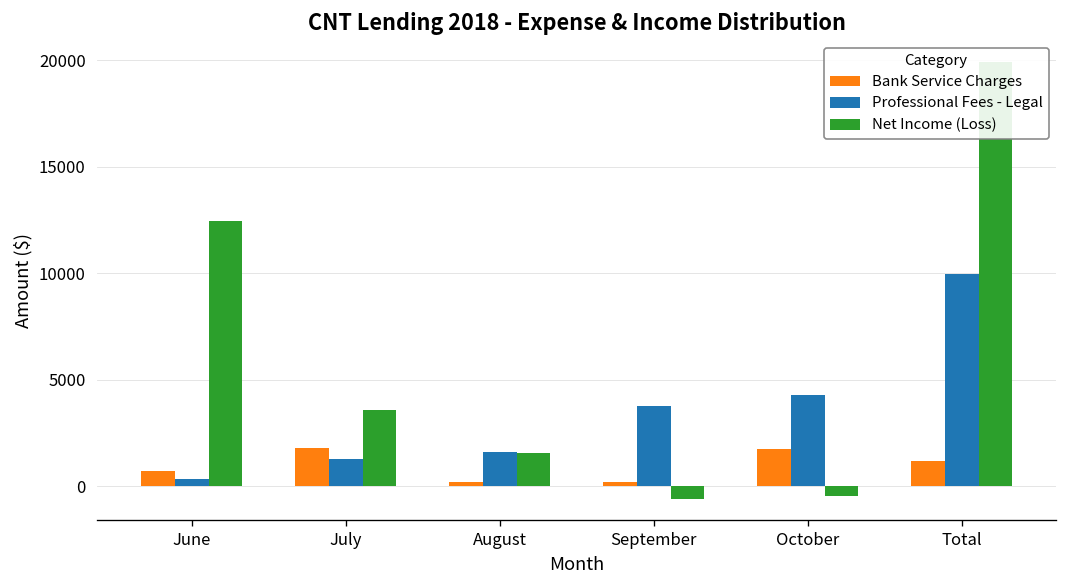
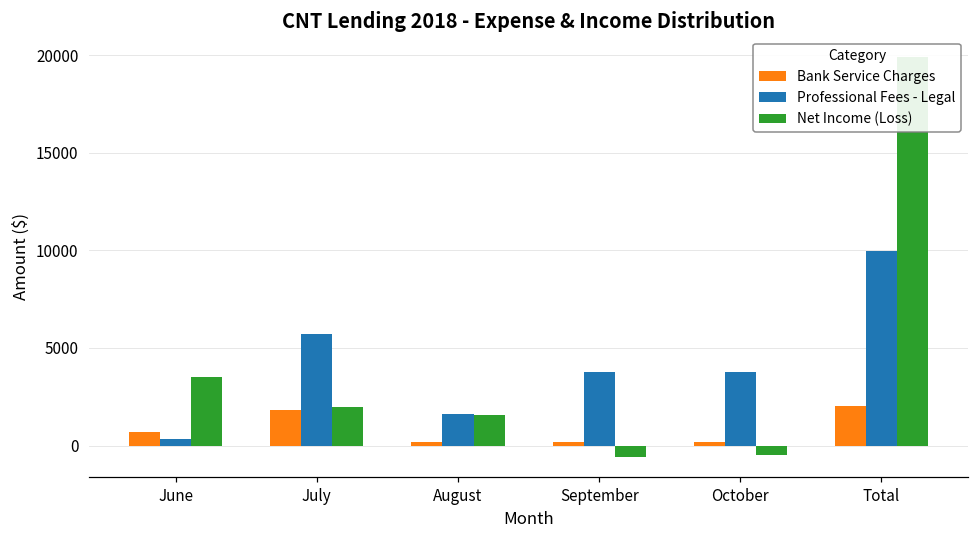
Net Income (Loss), June: 12500 -> 3500
Professional Fees - Legal, July: 1300 -> 5700
Net Income (Loss), July: 3600 -> 2000
Bank Service Charges, October: 1700 -> 200
Professional Fees - Legal, October: 4300 -> 3800
Bank Service Charges, Total: 1200 -> 2000
